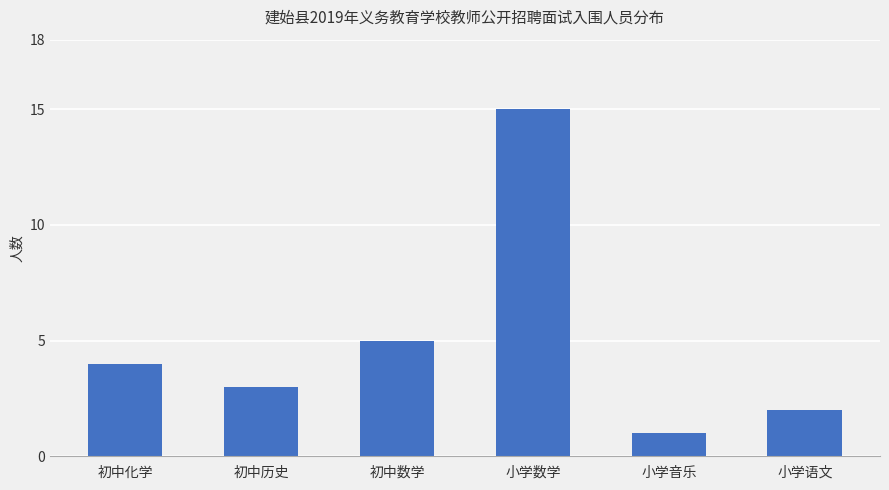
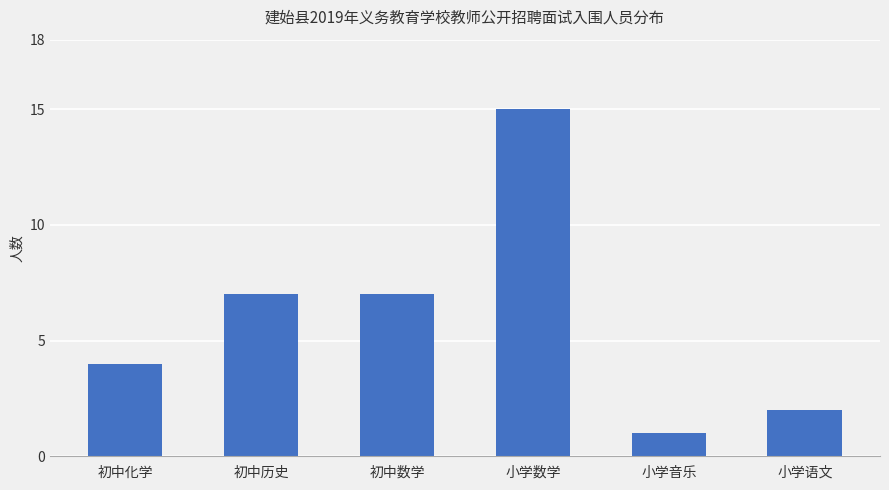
初中历史: 3 -> 7
初中数学: 5 -> 7
